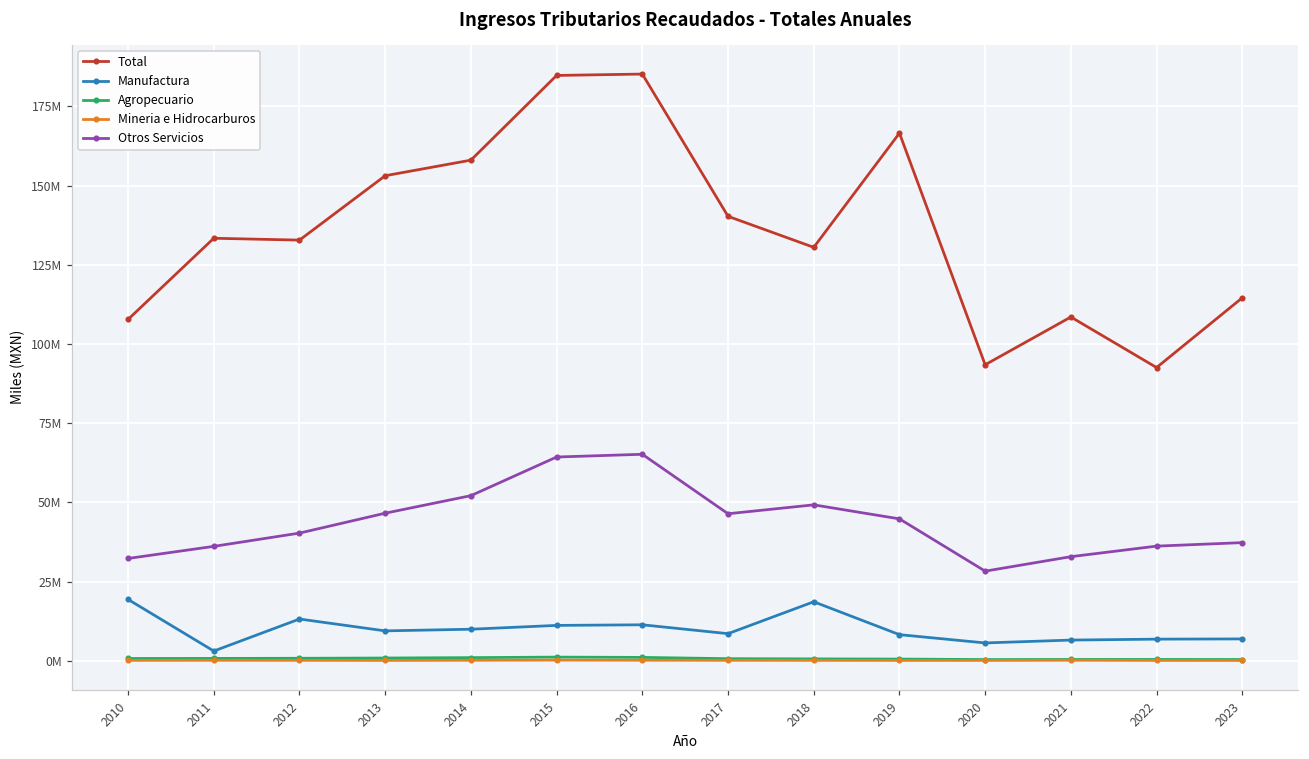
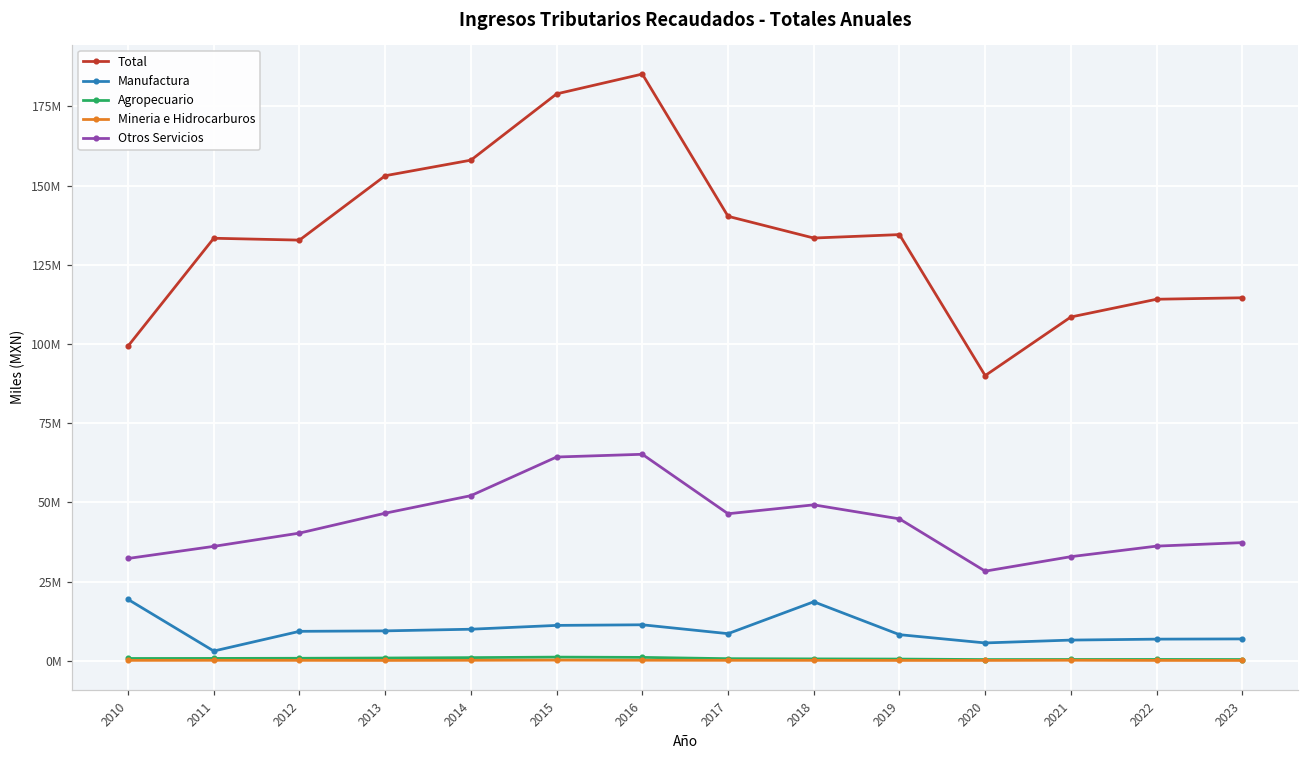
Total, 2010: 108000000 -> 99000000
Manufactura, 2012: 13000000 -> 9000000
Total, 2015: 185000000 -> 179000000
Total, 2018: 131000000 -> 133000000
Total, 2019: 167000000 -> 135000000
Total, 2020: 93000000 -> 90000000
Total, 2022: 93000000 -> 114000000
